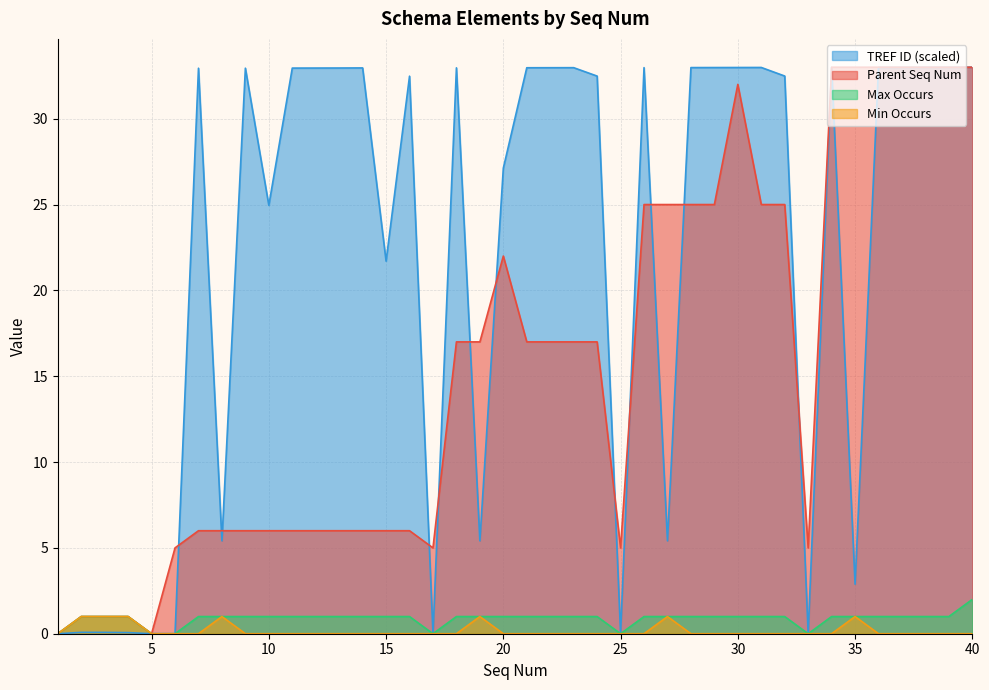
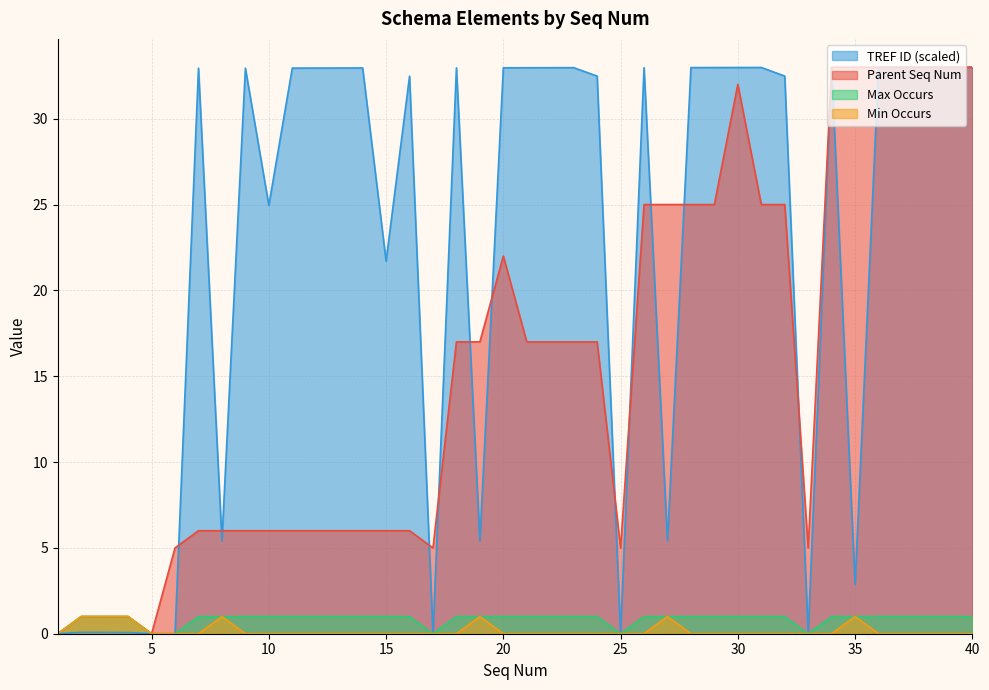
TREF ID (scaled), 20: 27.1 -> 33.0
Max Occurs, 40: 2 -> 1
